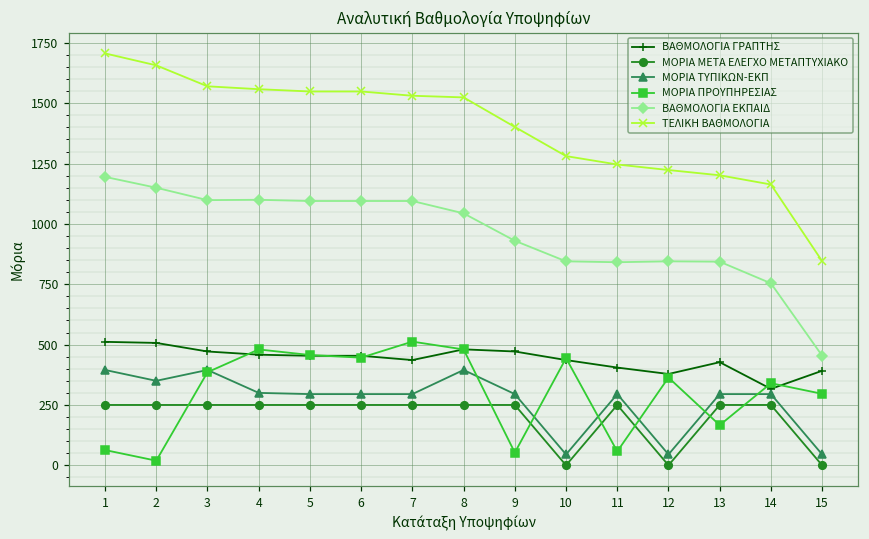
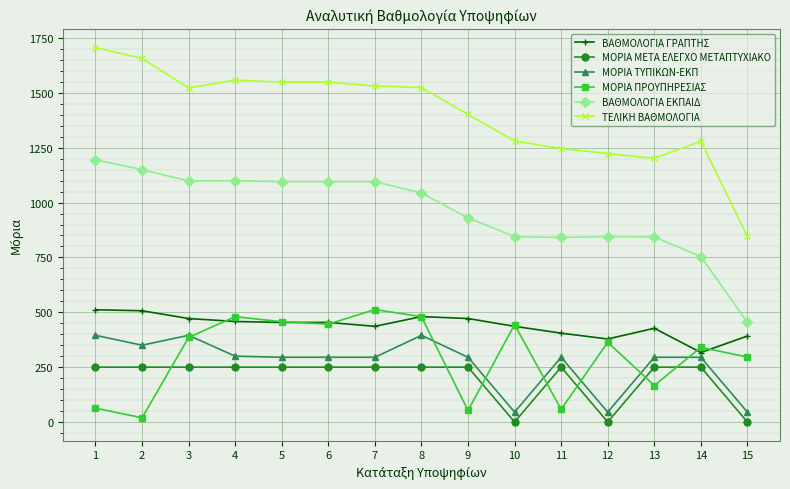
ΤΕΛΙΚΗ ΒΑΘΜΟΛΟΓΙΑ, 3: 1570 -> 1520
ΤΕΛΙΚΗ ΒΑΘΜΟΛΟΓΙΑ, 14: 1160 -> 1280
